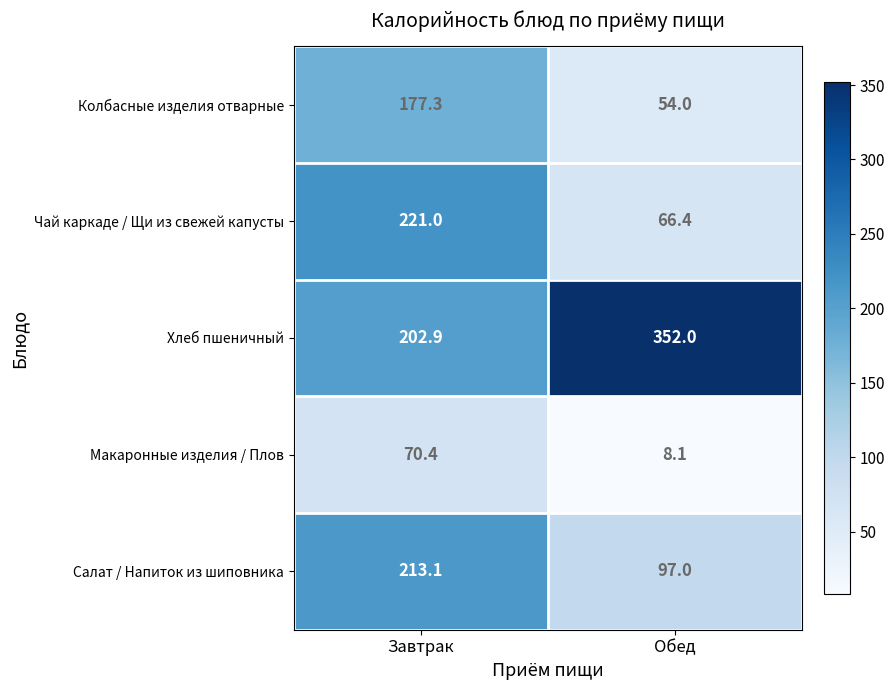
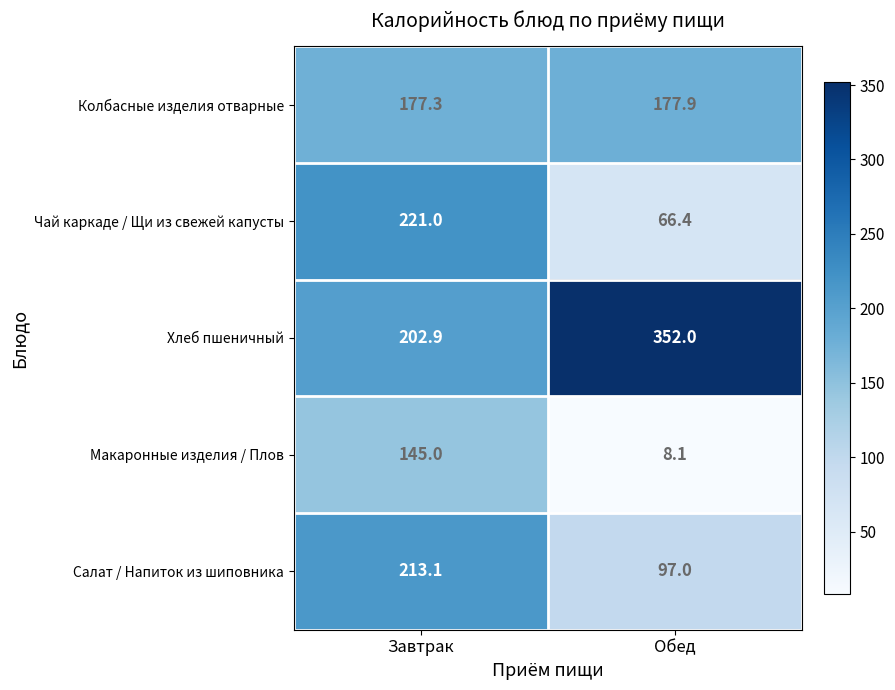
Колбасные изделия отварные, Обед: 54.0 -> 177.9
Макаронные изделия / Плов, Завтрак: 70.4 -> 145.0
